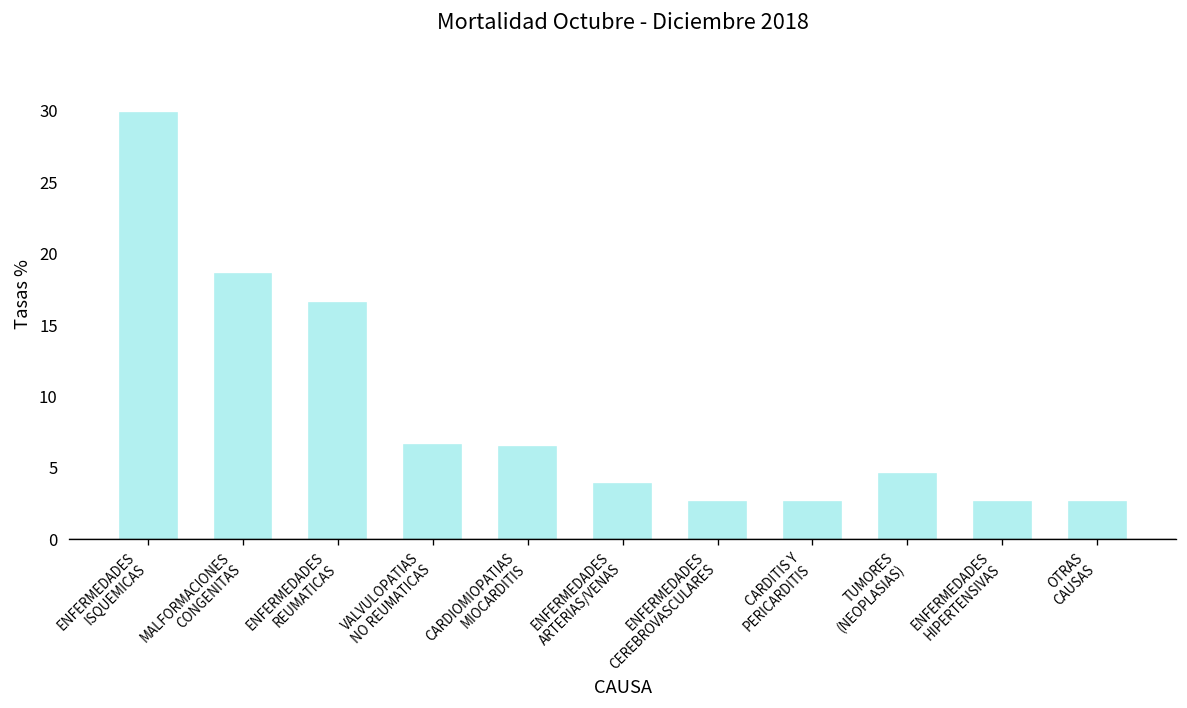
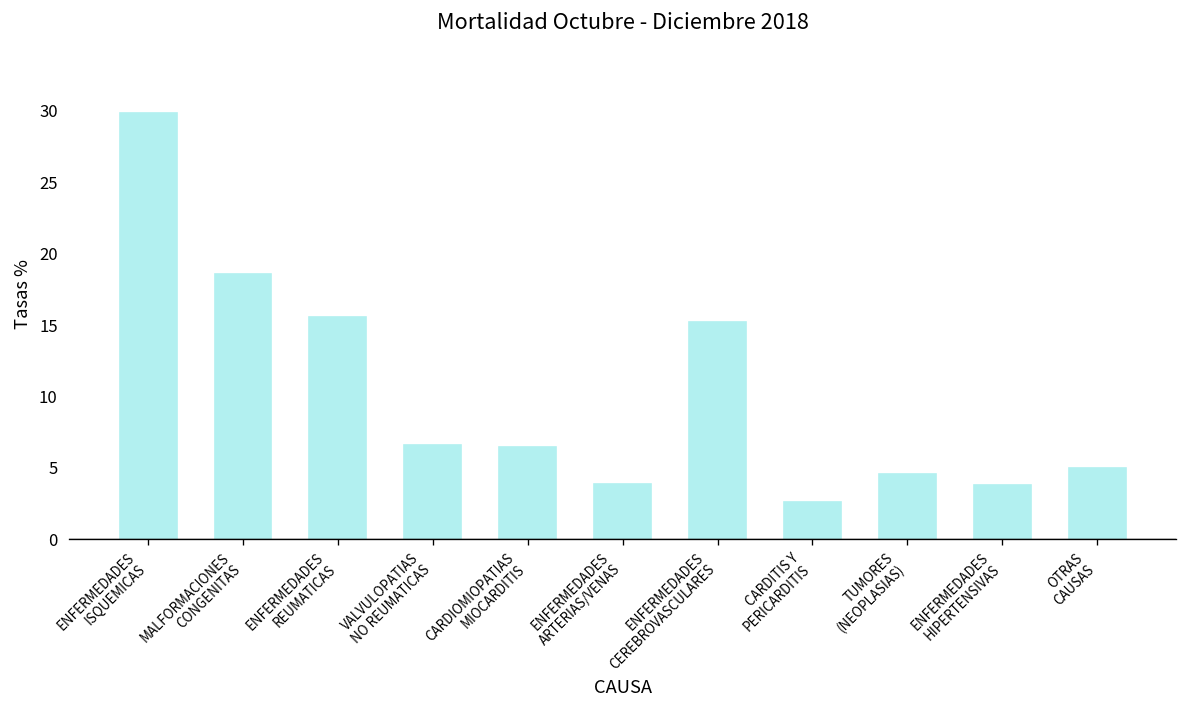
ENFERMEDADES REUMATICAS: 16.6 -> 15.6
ENFERMEDADES CEREBROVASCULARES: 2.6 -> 15.2
ENFERMEDADES HIPERTENSIVAS: 2.6 -> 3.8
OTRAS CAUSAS: 2.6 -> 5.0
